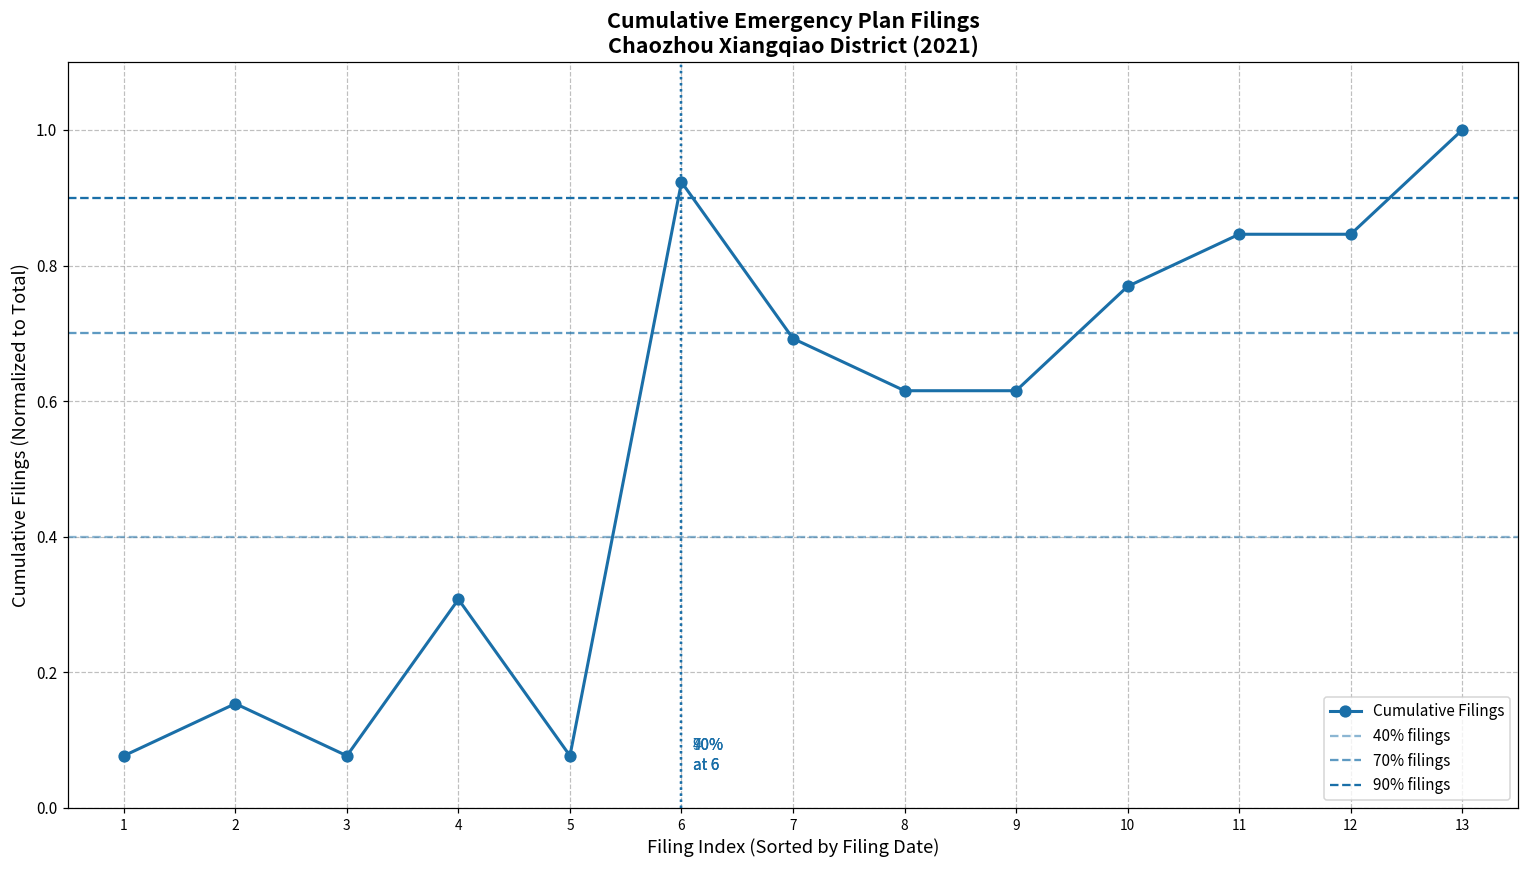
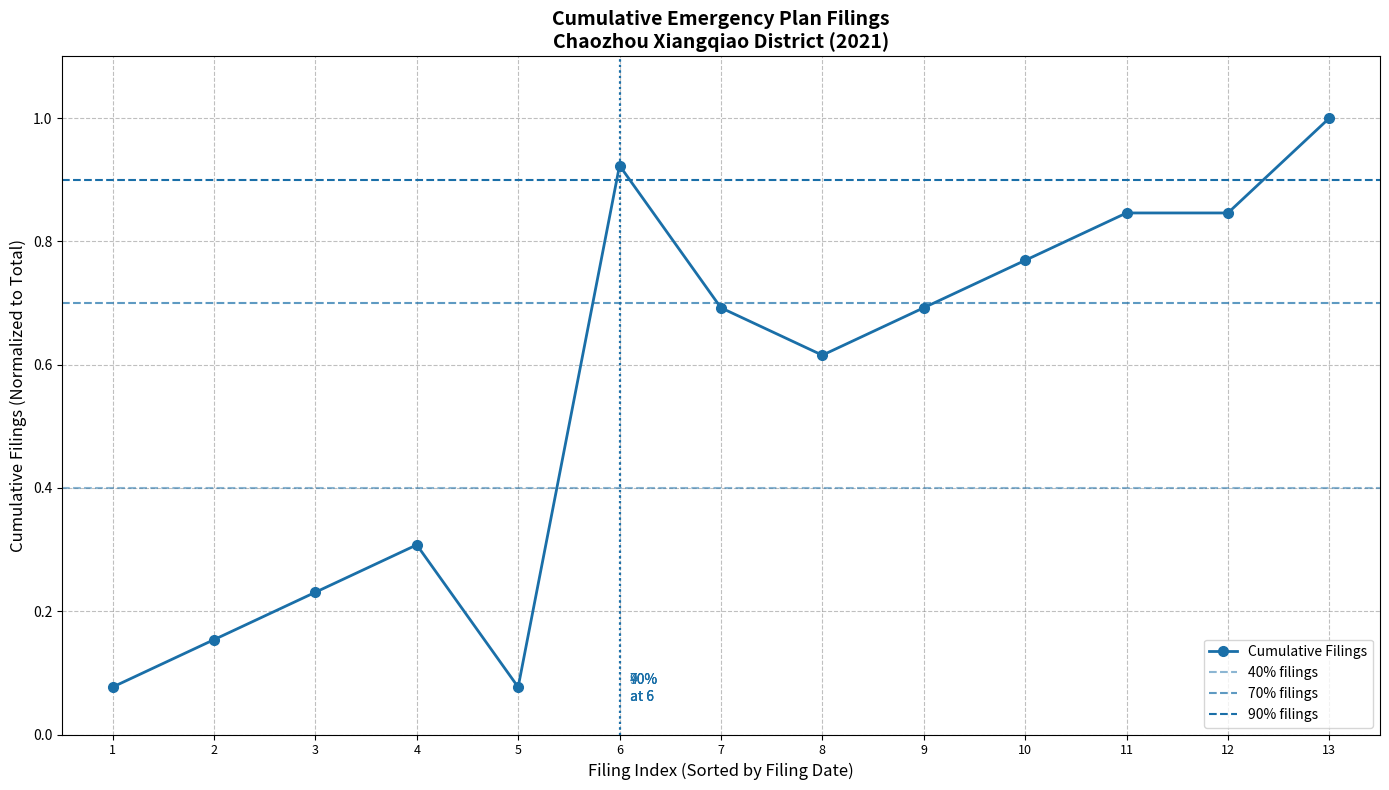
3: 0.08 -> 0.23
9: 0.62 -> 0.69
